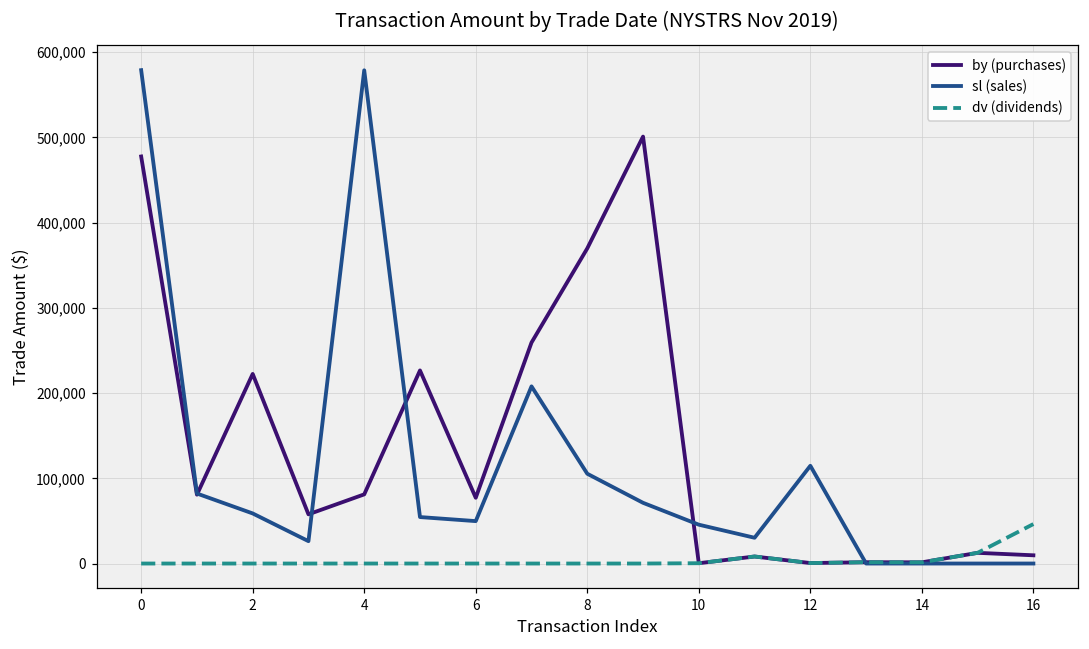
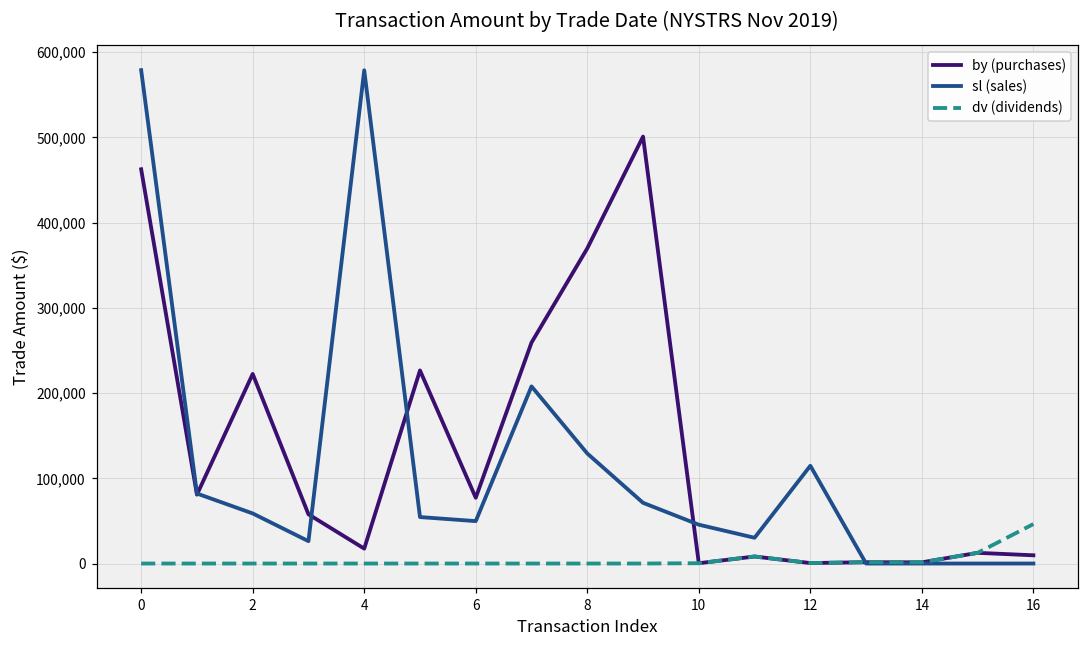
by (purchases), 0: 480,000 -> 460,000
by (purchases), 4: 80,000 -> 20,000
sl (sales), 8: 110,000 -> 130,000
